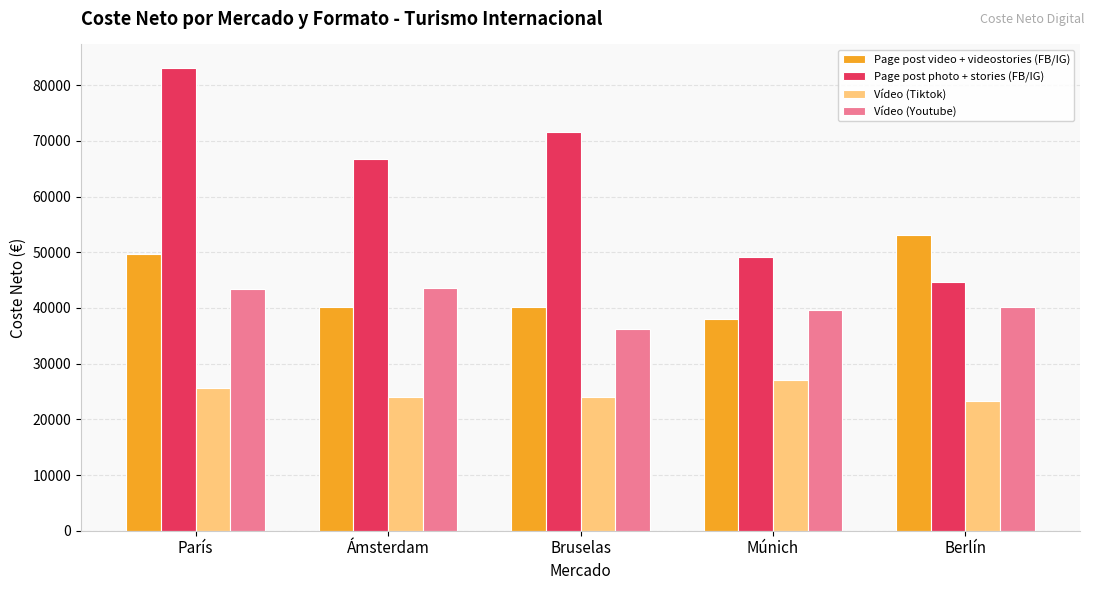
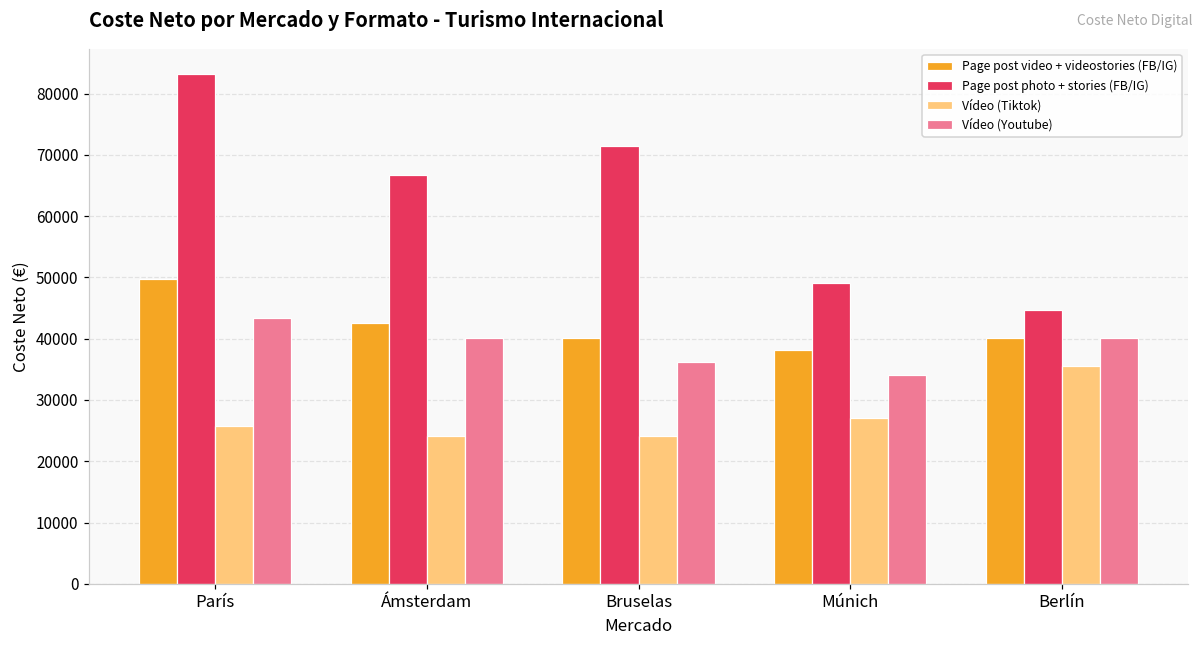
Page post video + videostories (FB/IG), Ámsterdam: 40000 -> 43000
Vídeo (Youtube), Ámsterdam: 44000 -> 40000
Vídeo (Youtube), Múnich: 40000 -> 34000
Page post video + videostories (FB/IG), Berlín: 53000 -> 40000
Vídeo (Tiktok), Berlín: 23000 -> 36000
